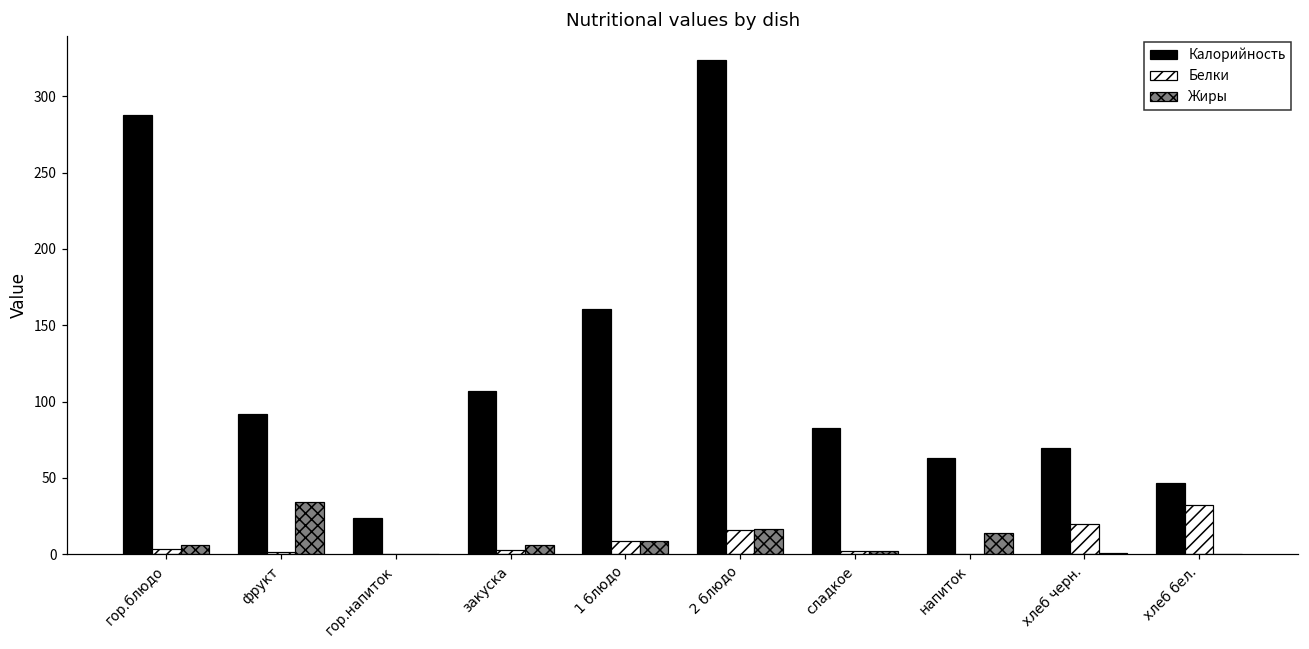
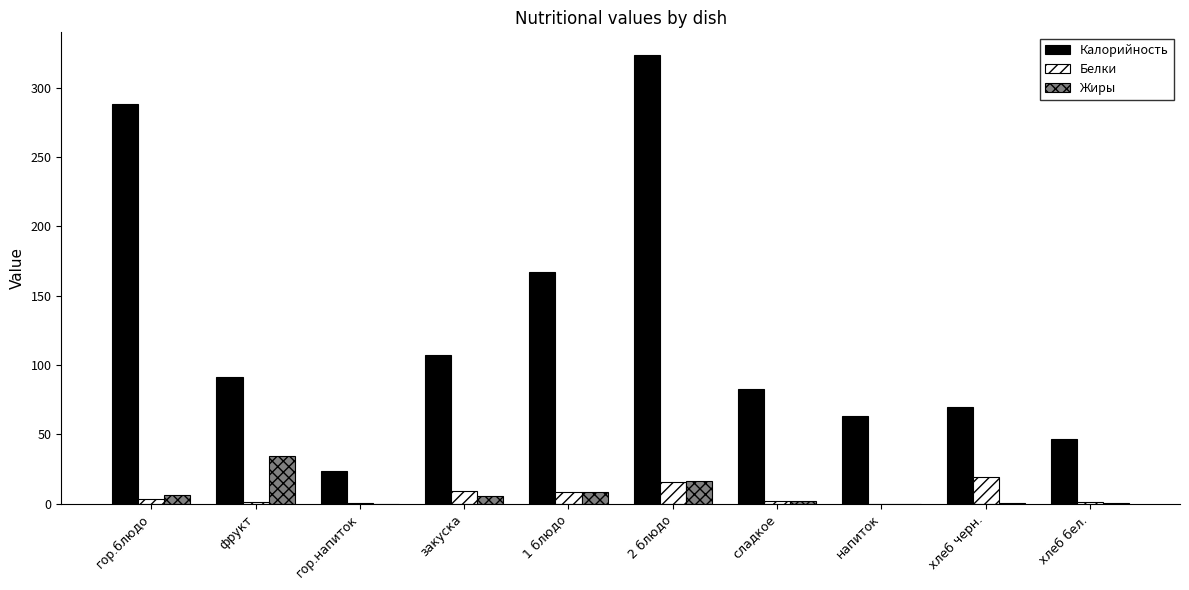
Белки, закуска: 3 -> 9
Калорийность, 1 блюдо: 160 -> 167
Жиры, напиток: 14 -> 0
Белки, хлеб бел.: 32 -> 2
